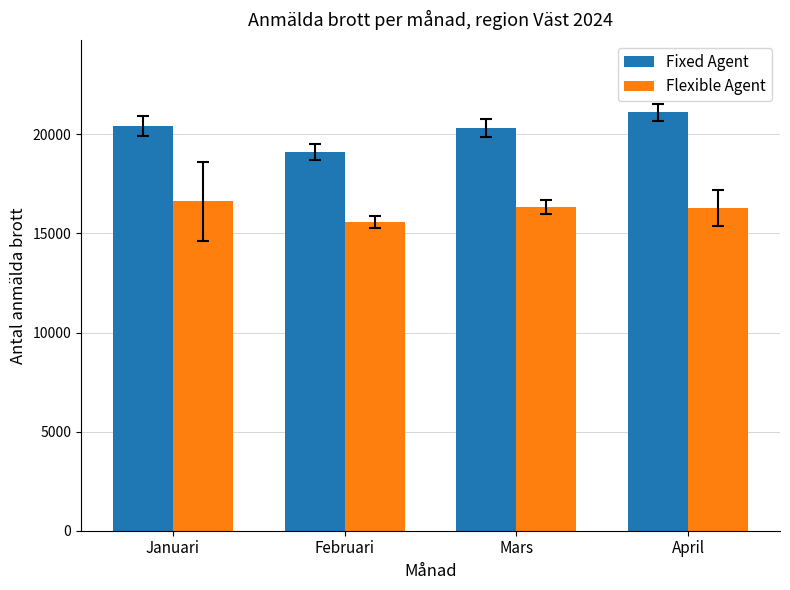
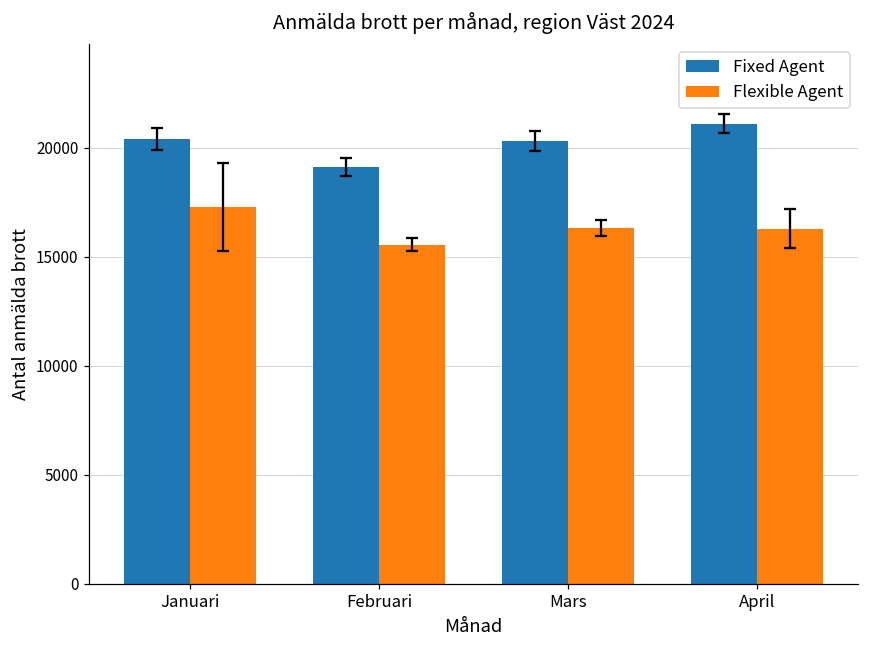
Flexible Agent, Januari: 16600 -> 17300
